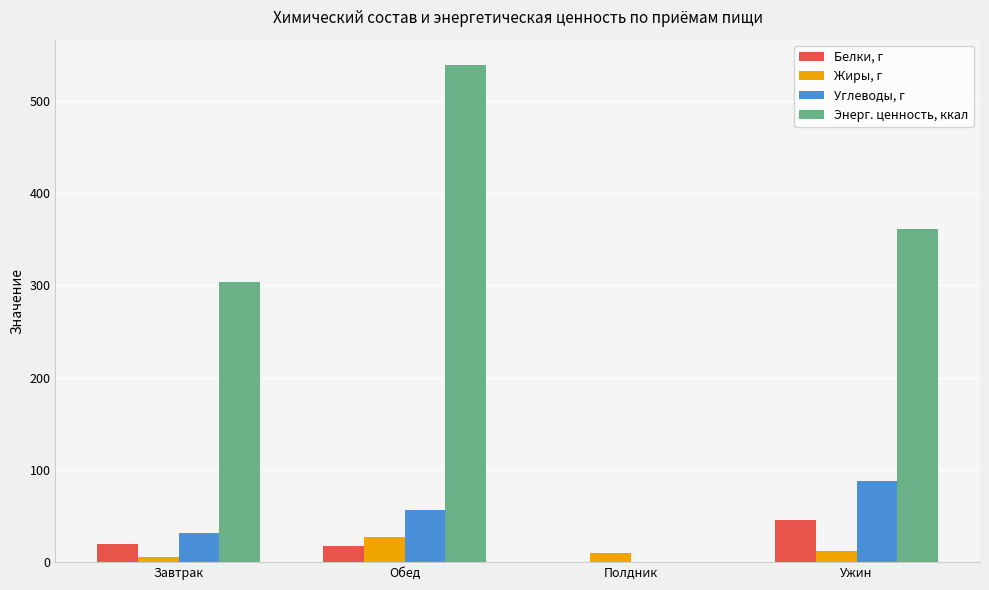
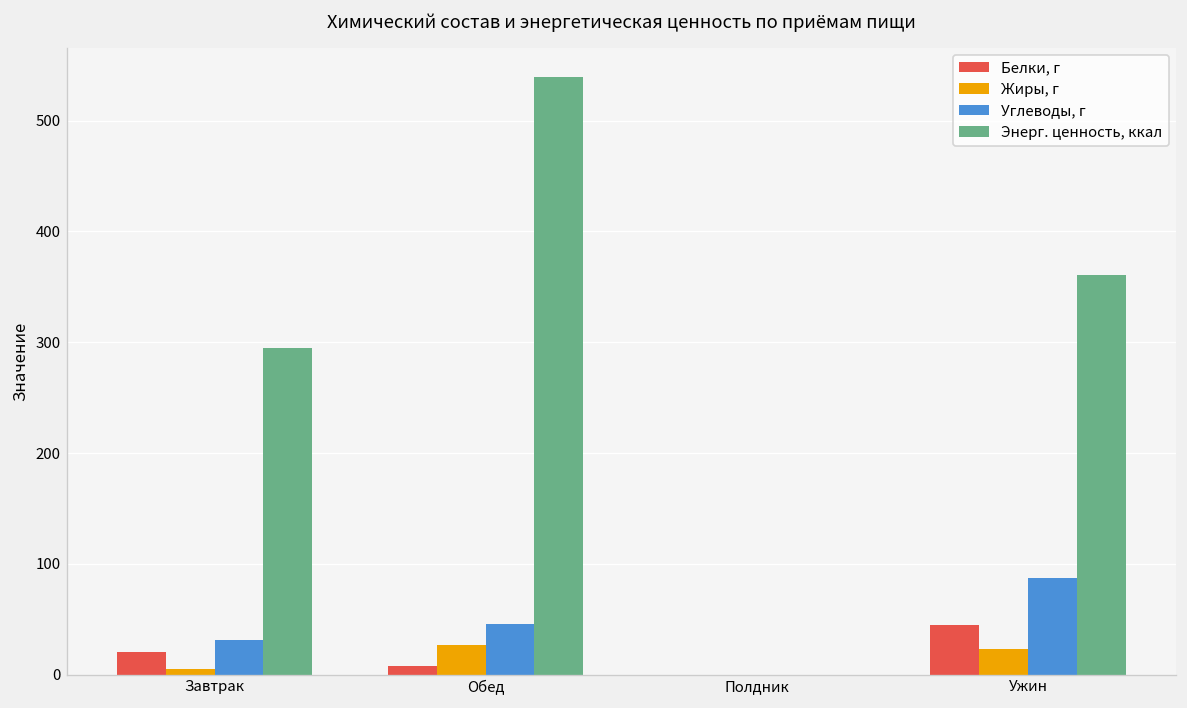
Энерг. ценность, ккал, Завтрак: 300 -> 290
Белки, г, Обед: 20 -> 10
Углеводы, г, Обед: 60 -> 50
Жиры, г, Полдник: 10 -> 0
Жиры, г, Ужин: 10 -> 20
